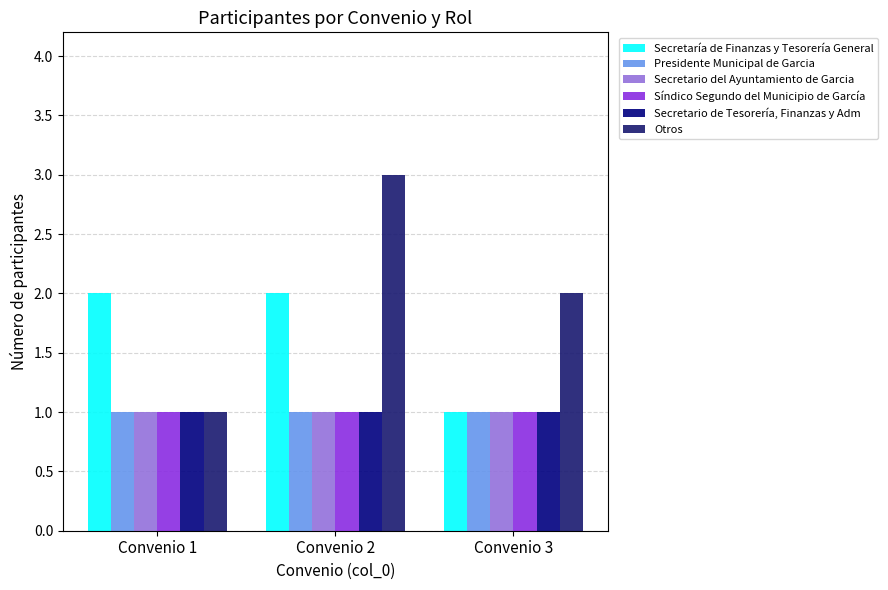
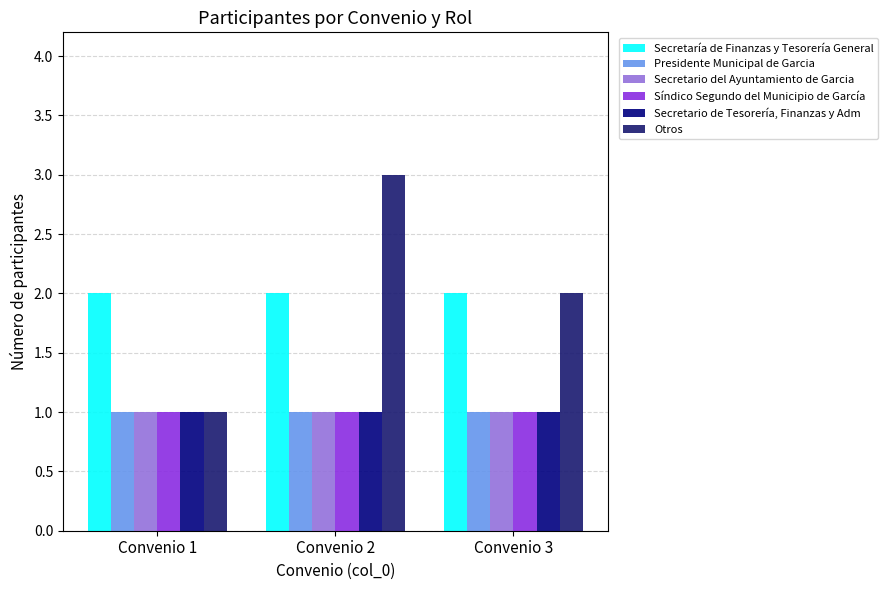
Secretaría de Finanzas y Tesorería General, Convenio 3: 1 -> 2
